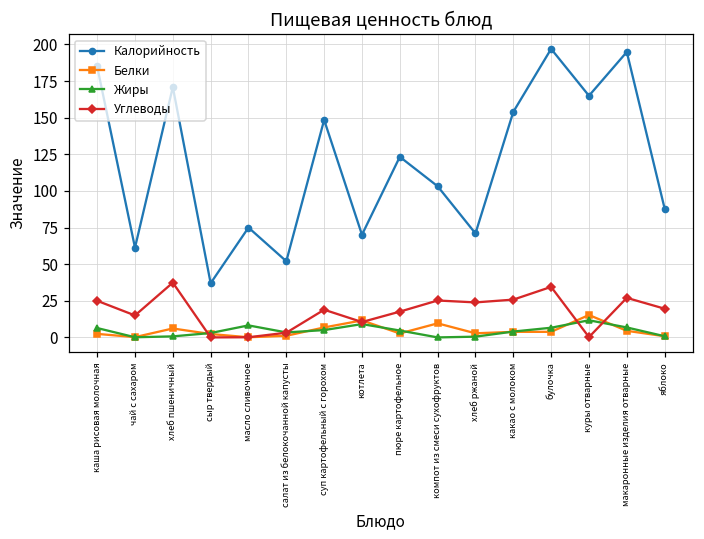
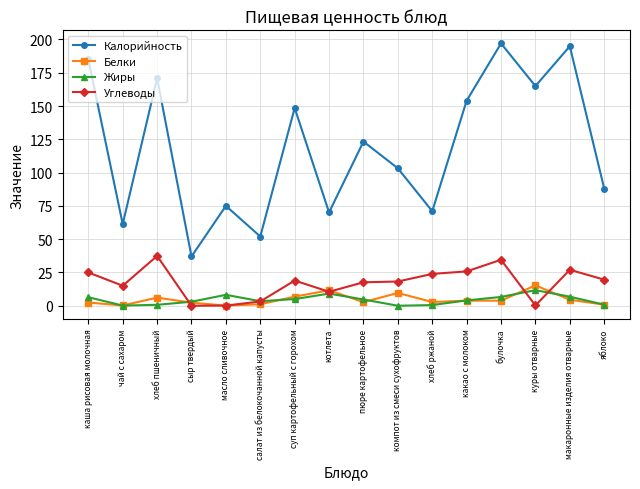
Углеводы, компот из смеси сухофруктов: 25 -> 18
